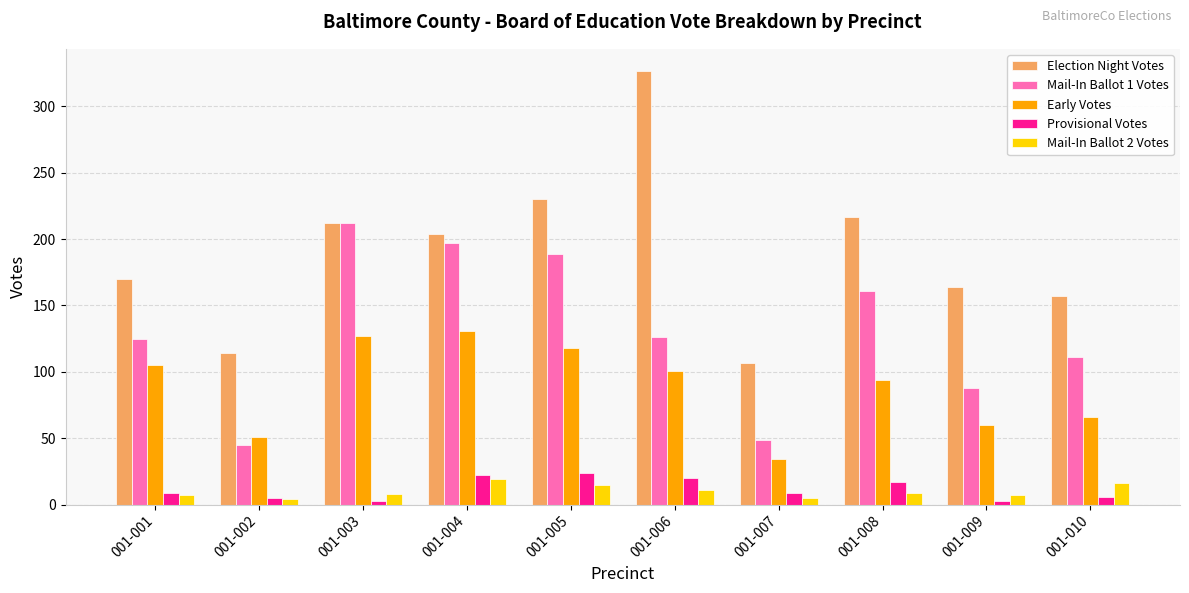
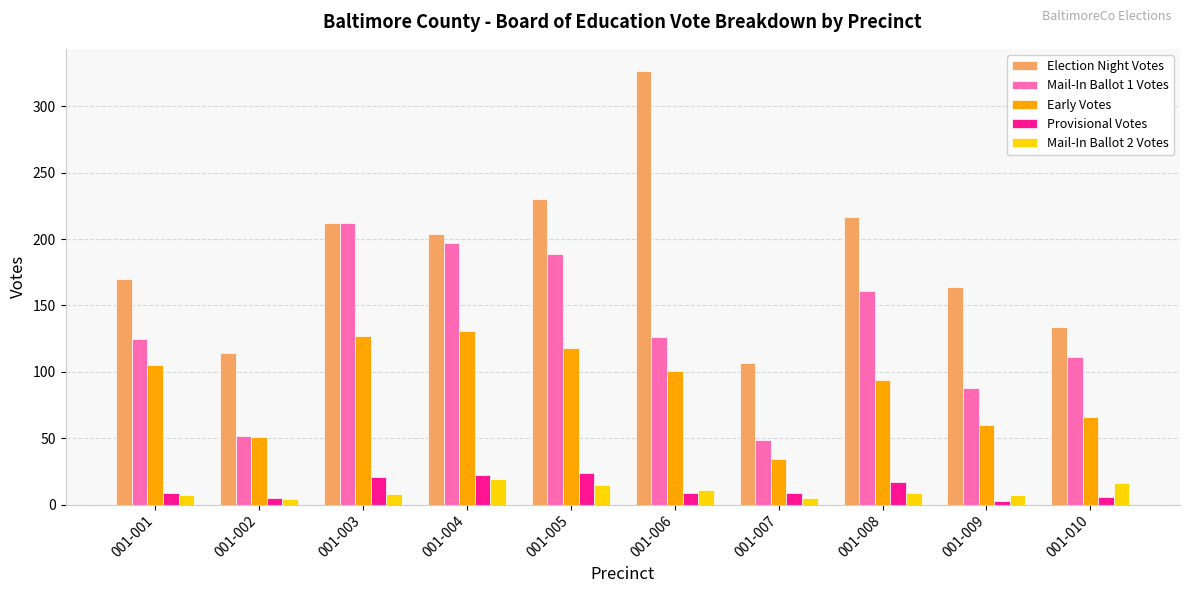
Mail-In Ballot 1 Votes, 001-002: 45 -> 52
Provisional Votes, 001-003: 3 -> 21
Provisional Votes, 001-006: 20 -> 9
Election Night Votes, 001-010: 157 -> 134
